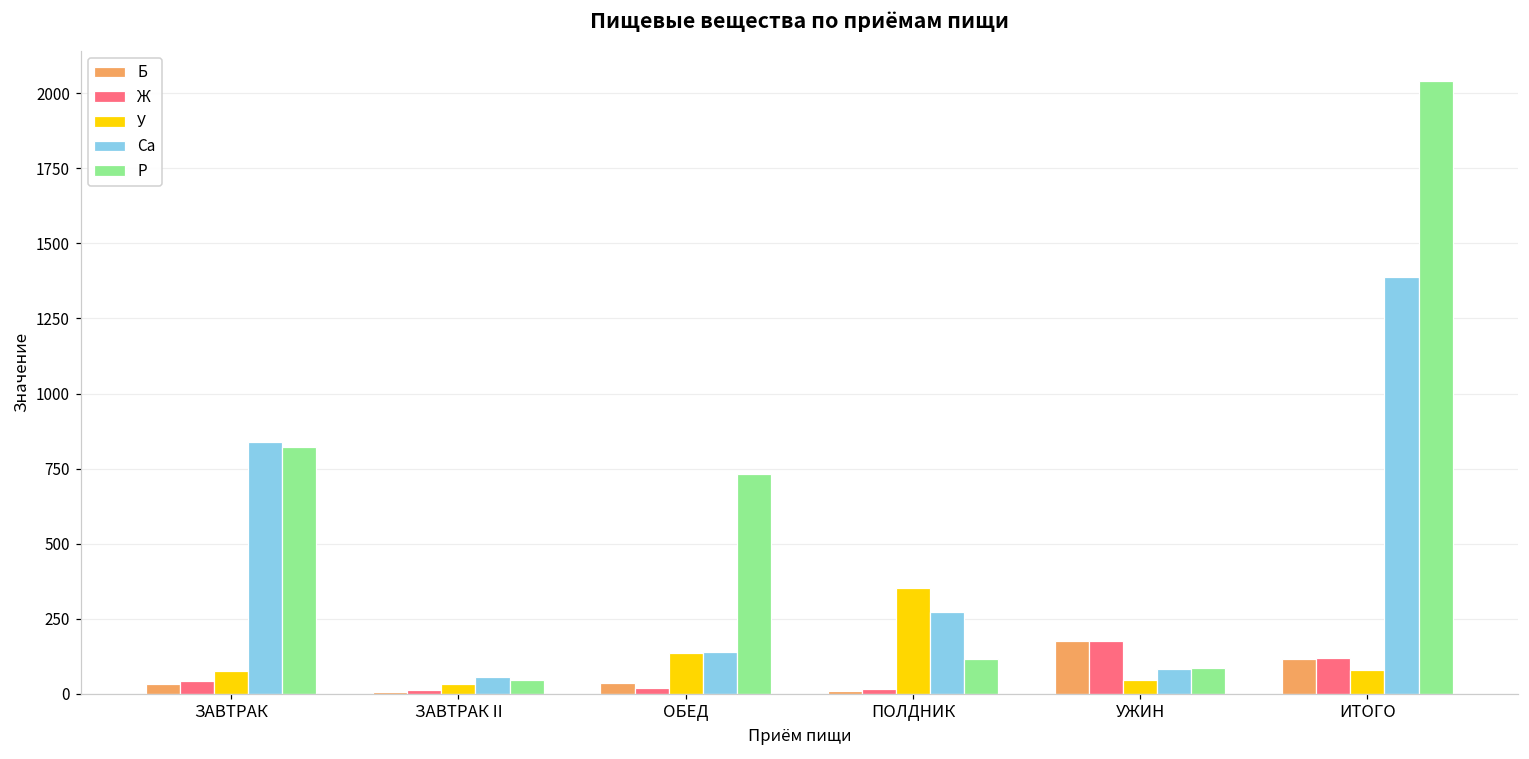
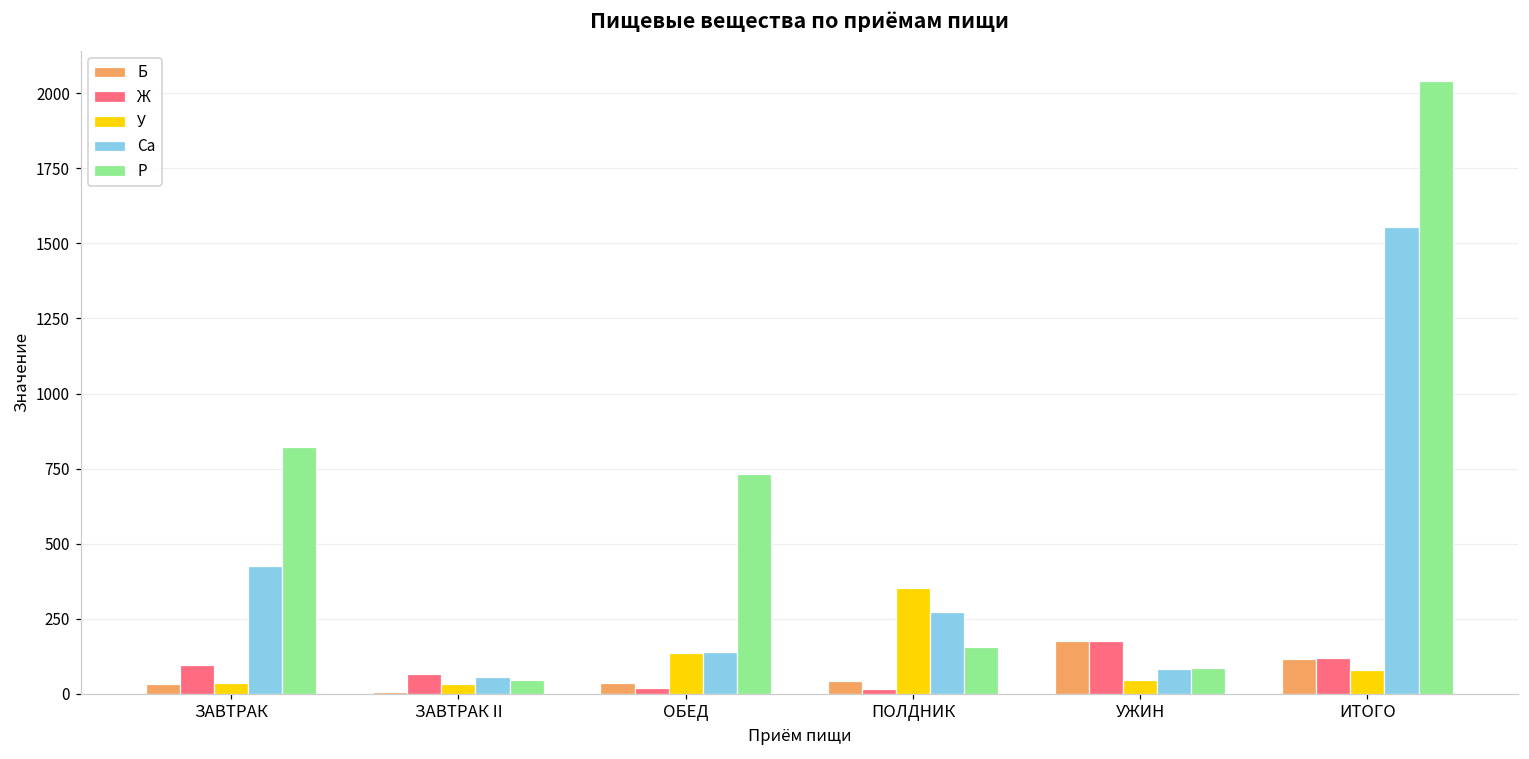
Ж, ЗАВТРАК: 40 -> 100
У, ЗАВТРАК: 70 -> 40
Са, ЗАВТРАК: 840 -> 430
Ж, ЗАВТРАК II: 10 -> 70
Б, ПОЛДНИК: 10 -> 40
Р, ПОЛДНИК: 120 -> 160
Са, ИТОГО: 1390 -> 1550
